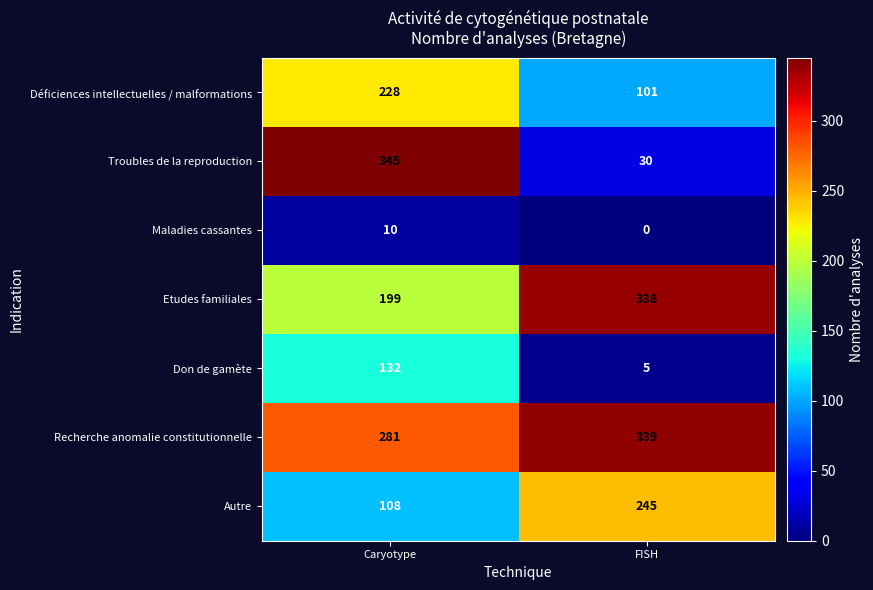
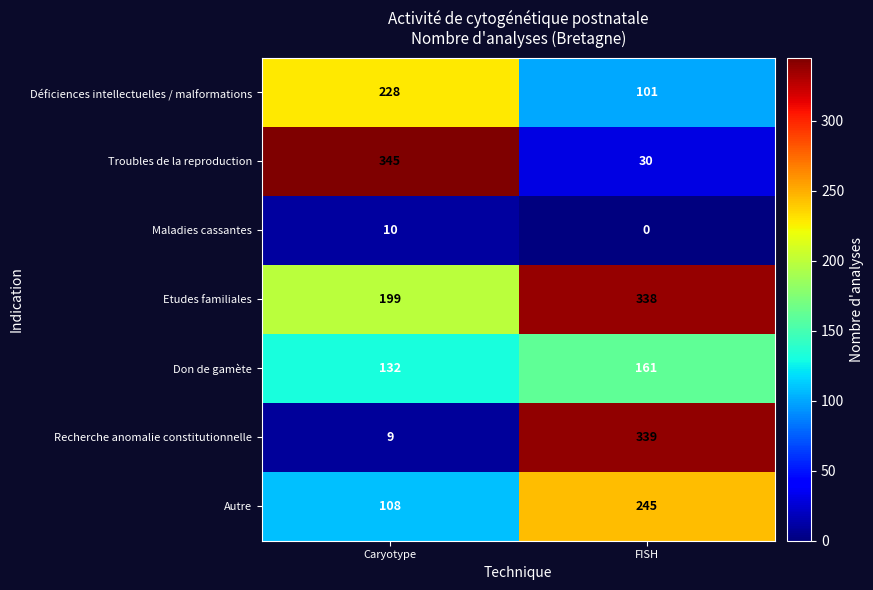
Don de gamète, FISH: 5 -> 161
Recherche anomalie constitutionnelle, Caryotype: 281 -> 9
